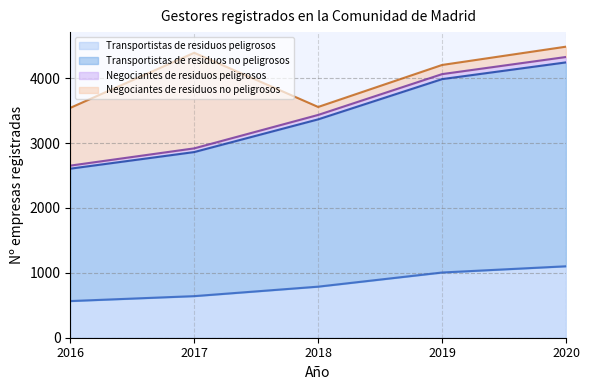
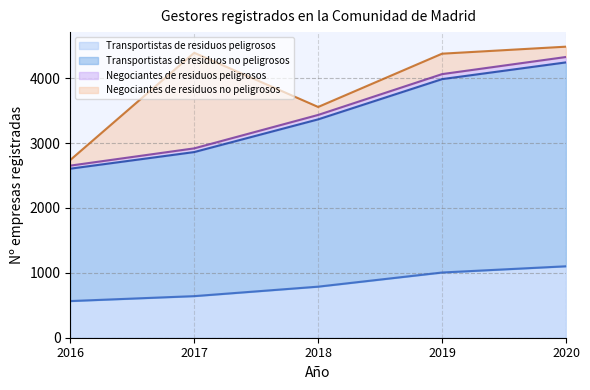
Negociantes de residuos no peligrosos, 2016: 900 -> 100
Negociantes de residuos no peligrosos, 2019: 100 -> 300
